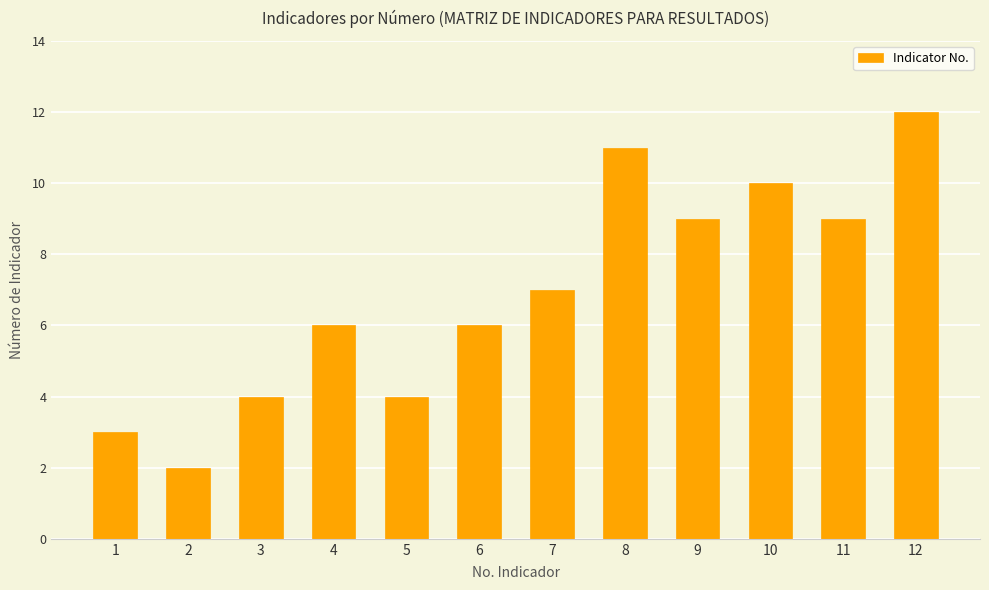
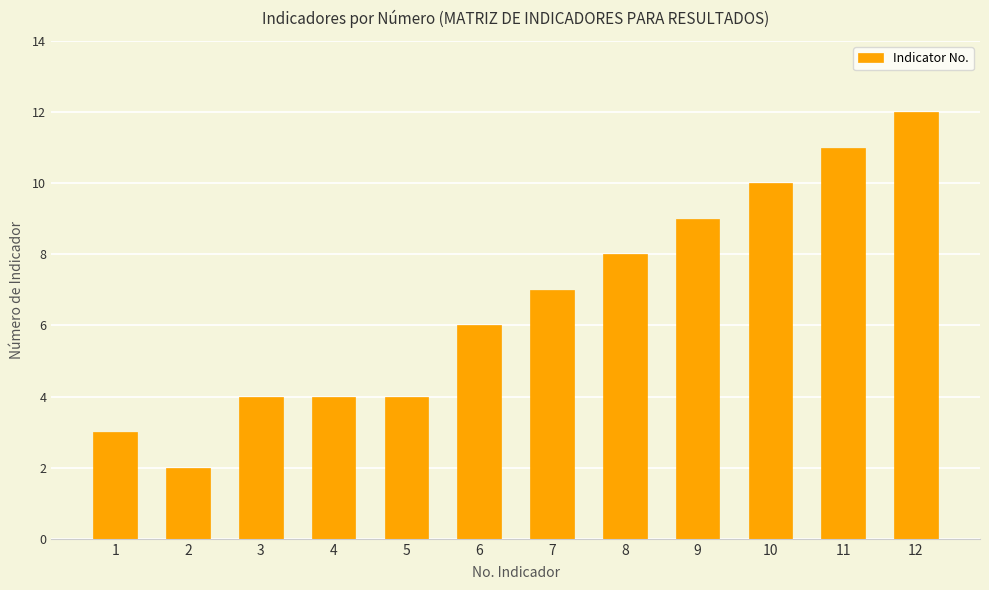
4: 6 -> 4
8: 11 -> 8
11: 9 -> 11
